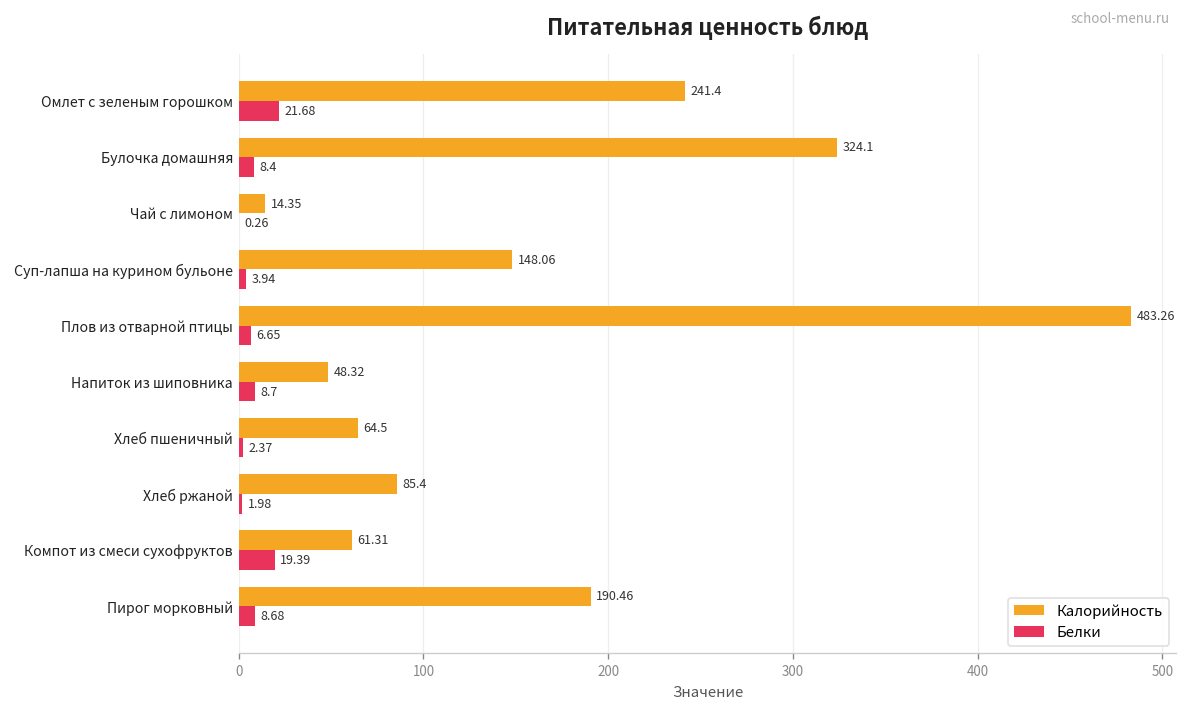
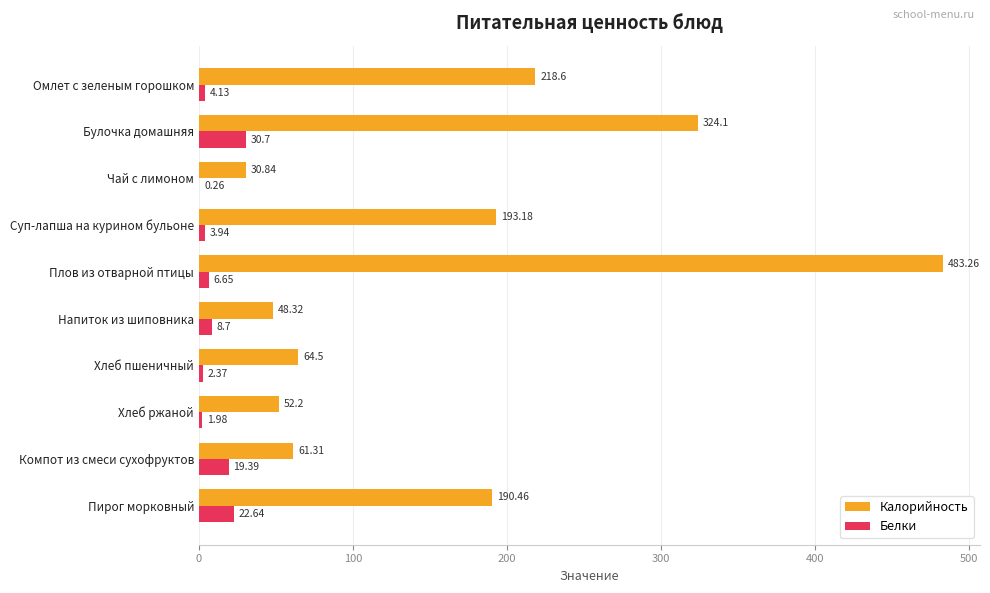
Калорийность, Омлет с зеленым горошком: 241.4 -> 218.6
Белки, Омлет с зеленым горошком: 21.68 -> 4.13
Белки, Булочка домашняя: 8.4 -> 30.7
Калорийность, Чай с лимоном: 14.35 -> 30.84
Калорийность, Суп-лапша на курином бульоне: 148.06 -> 193.18
Калорийность, Хлеб ржаной: 85.4 -> 52.2
Белки, Пирог морковный: 8.68 -> 22.64
